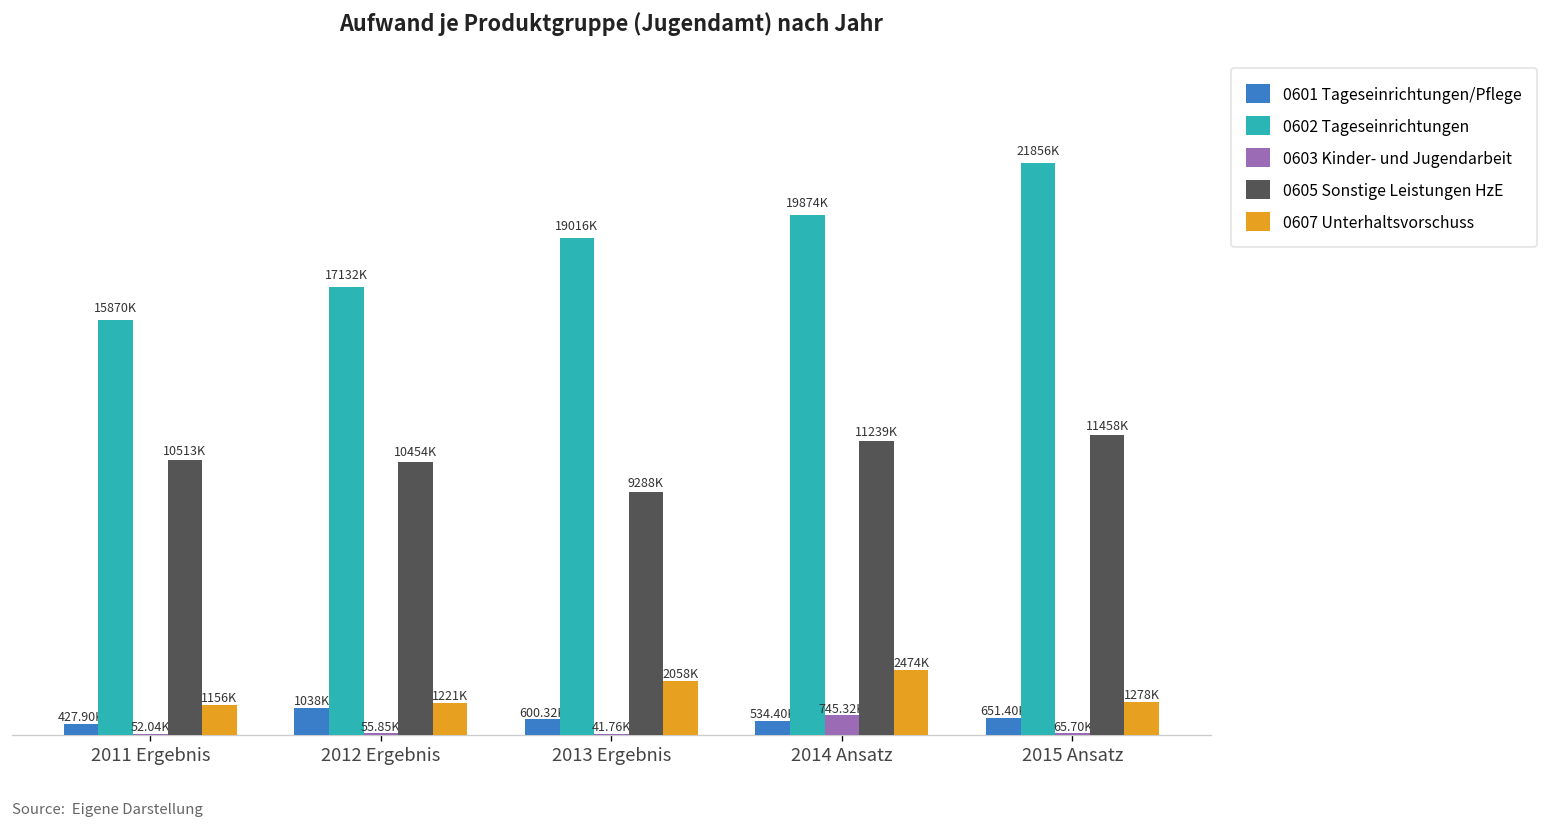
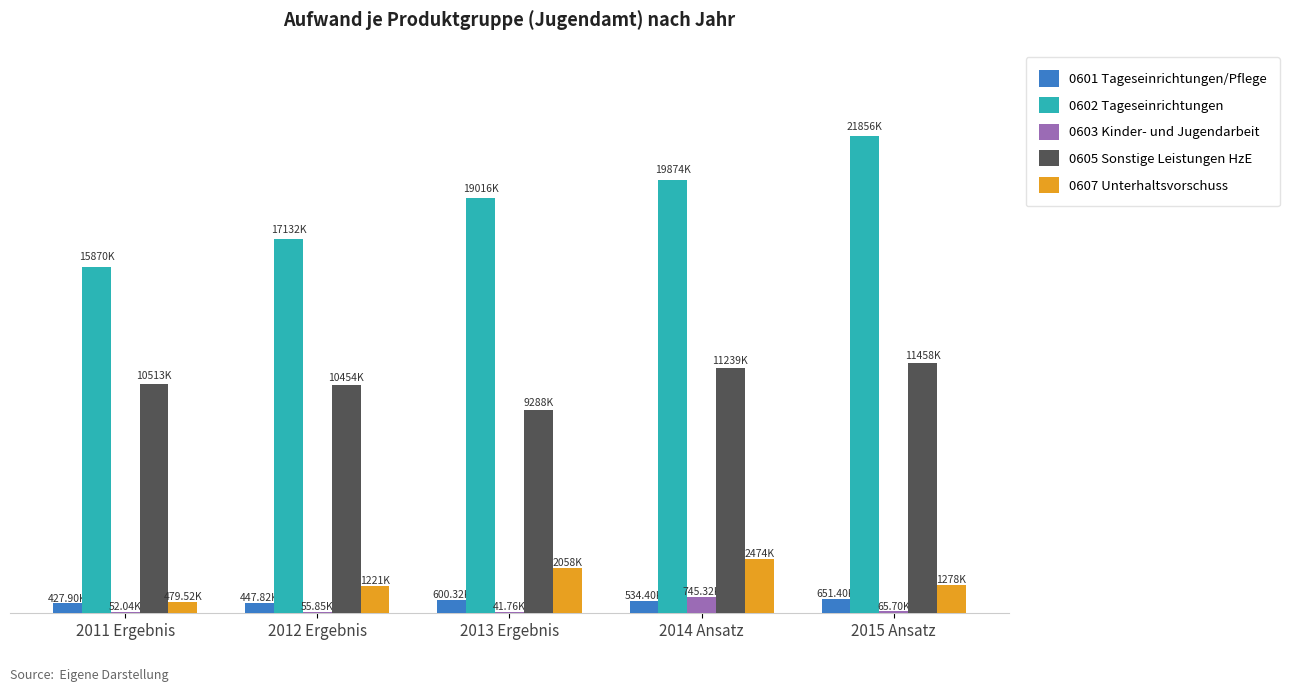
0607 Unterhaltsvorschuss, 2011 Ergebnis: 1156K -> 479.52K
0601 Tageseinrichtungen/Pflege, 2012 Ergebnis: 1038K -> 447.82K
